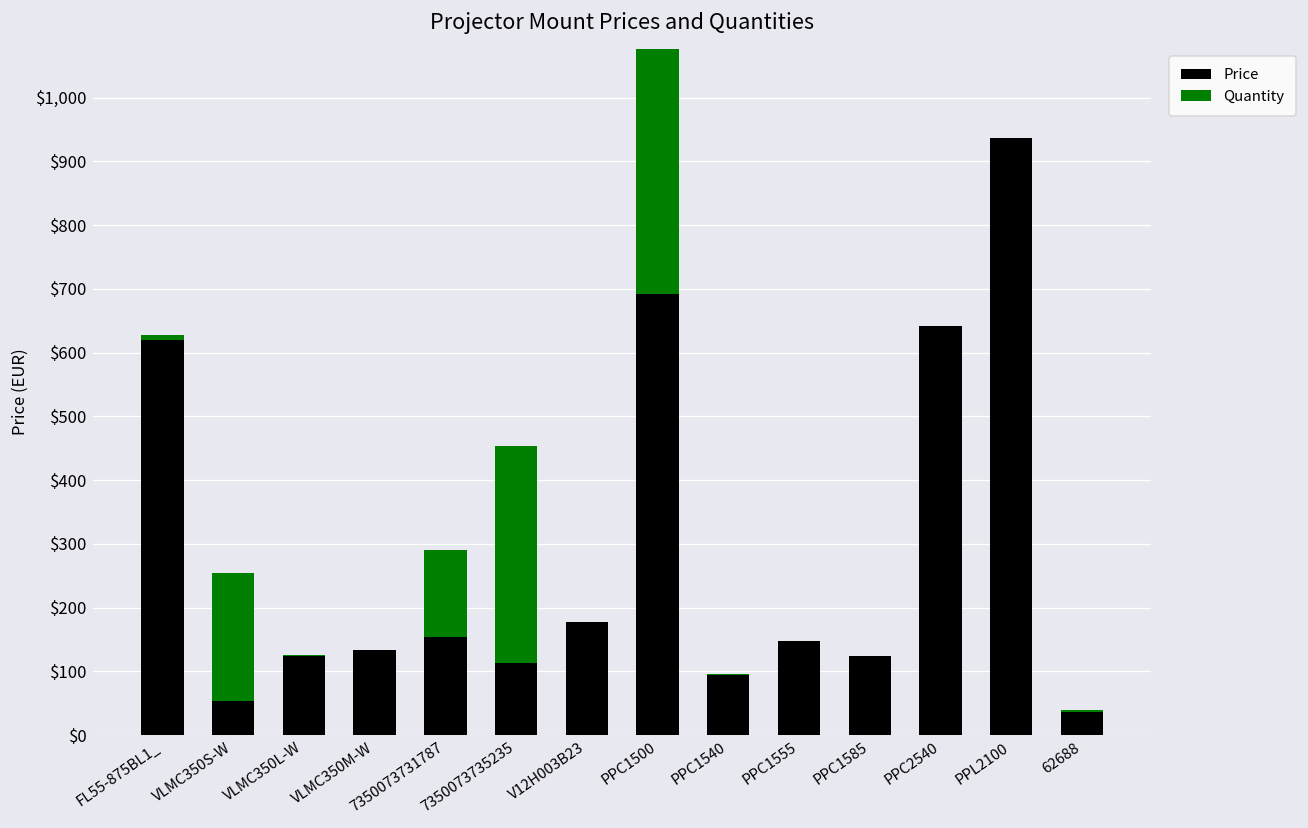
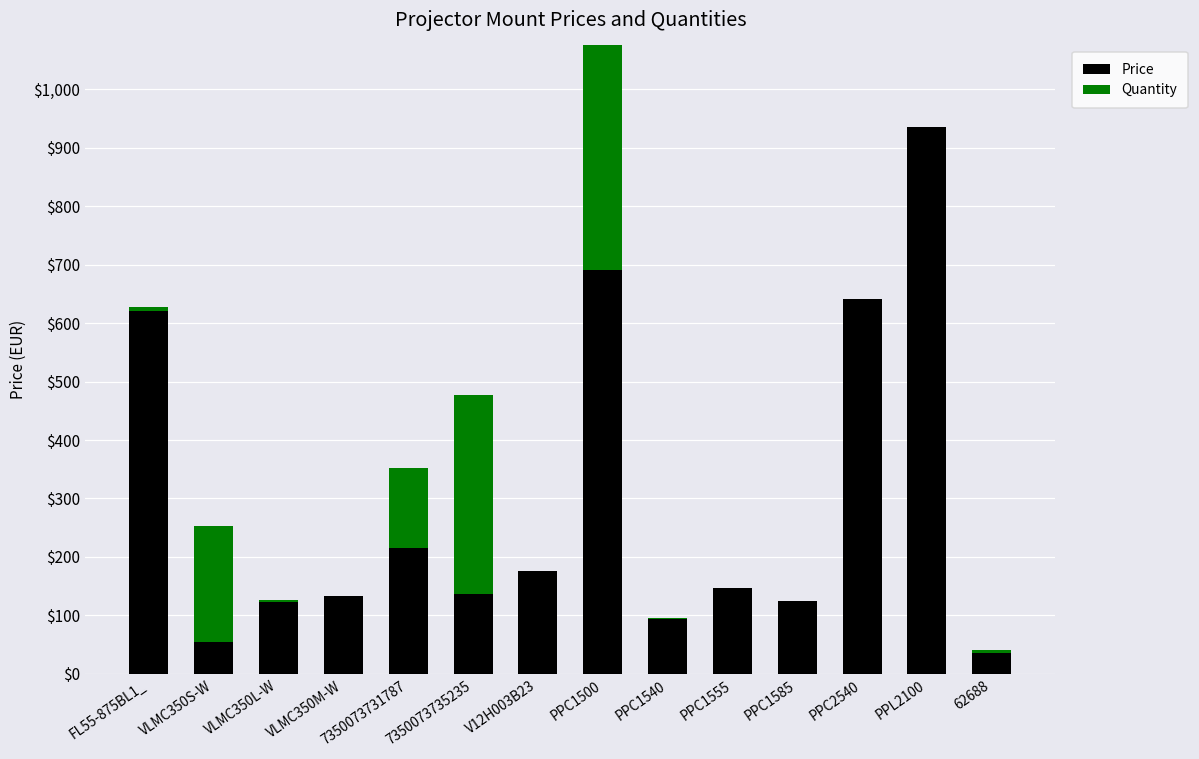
Price, 7350073731787: $150 -> $210
Price, 7350073735235: $110 -> $140
